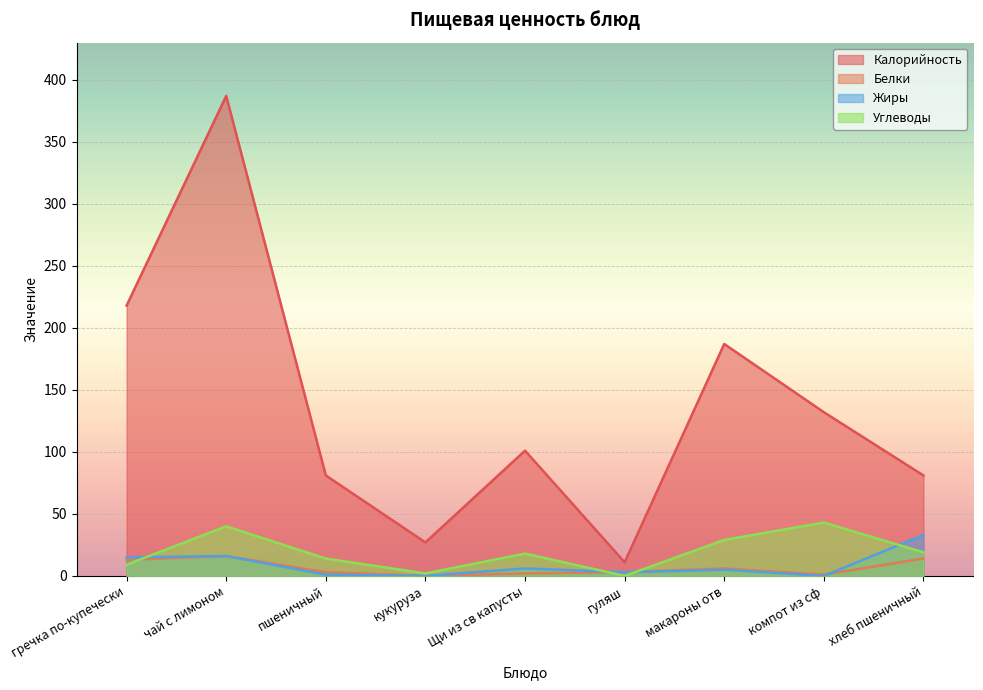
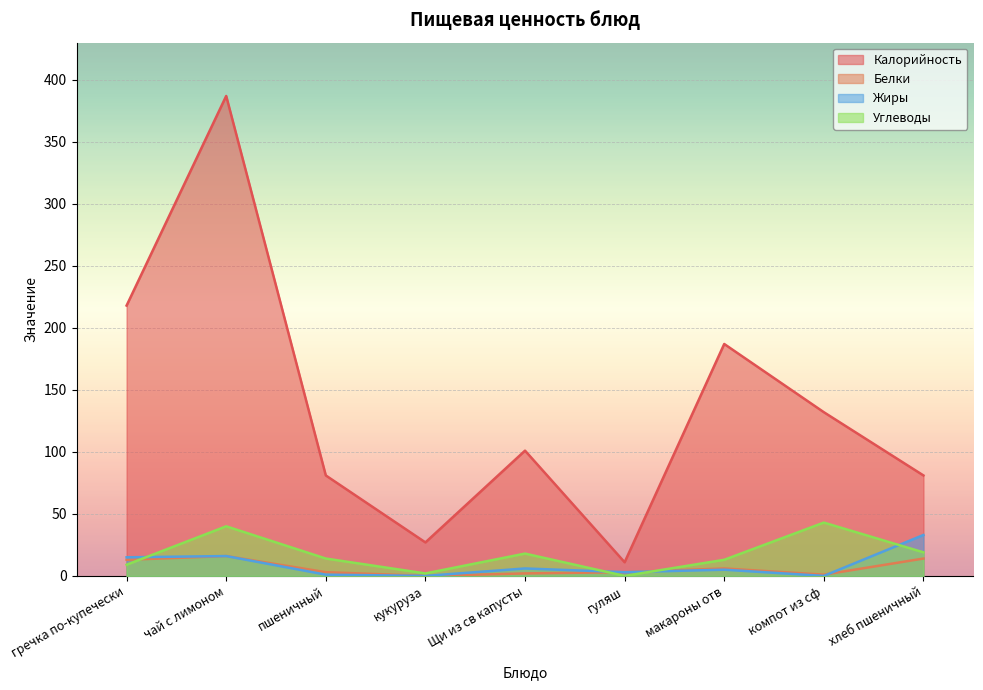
Углеводы, макароны отв: 29 -> 13
